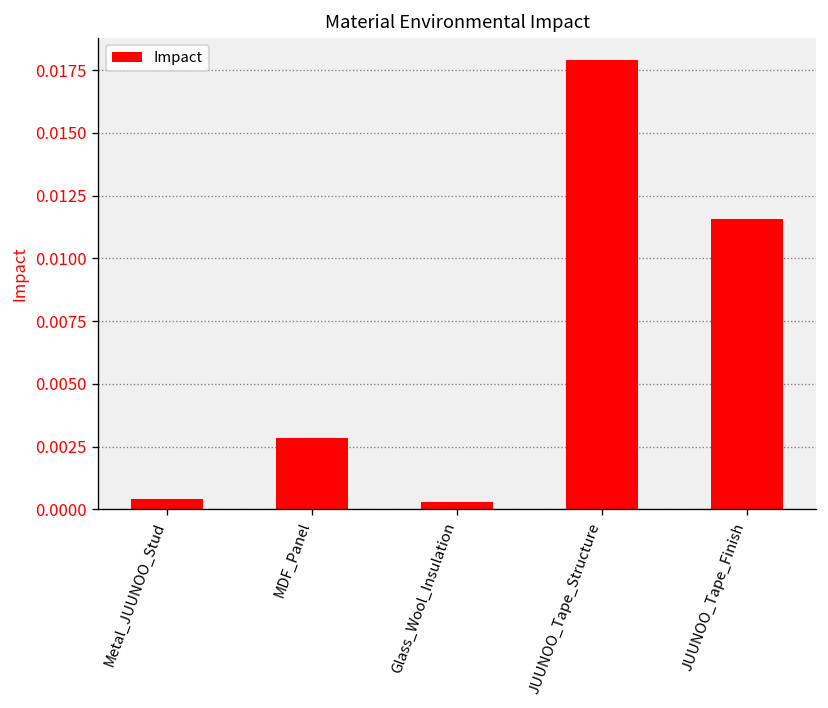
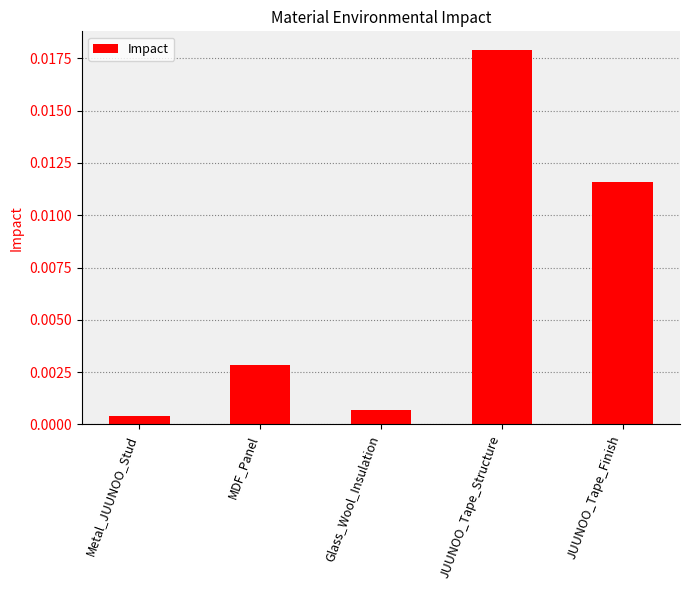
Glass_Wool_Insulation: 0.0003 -> 0.0007
